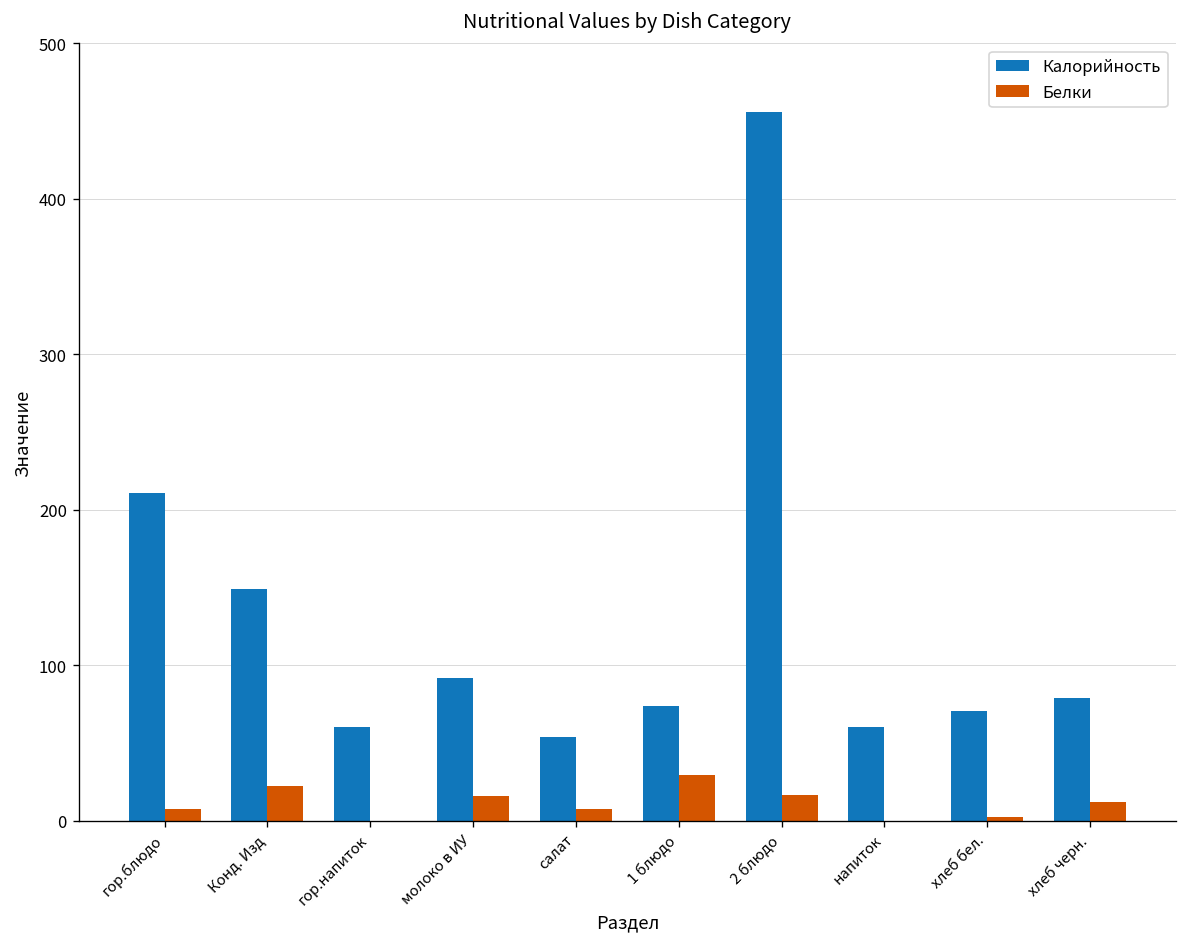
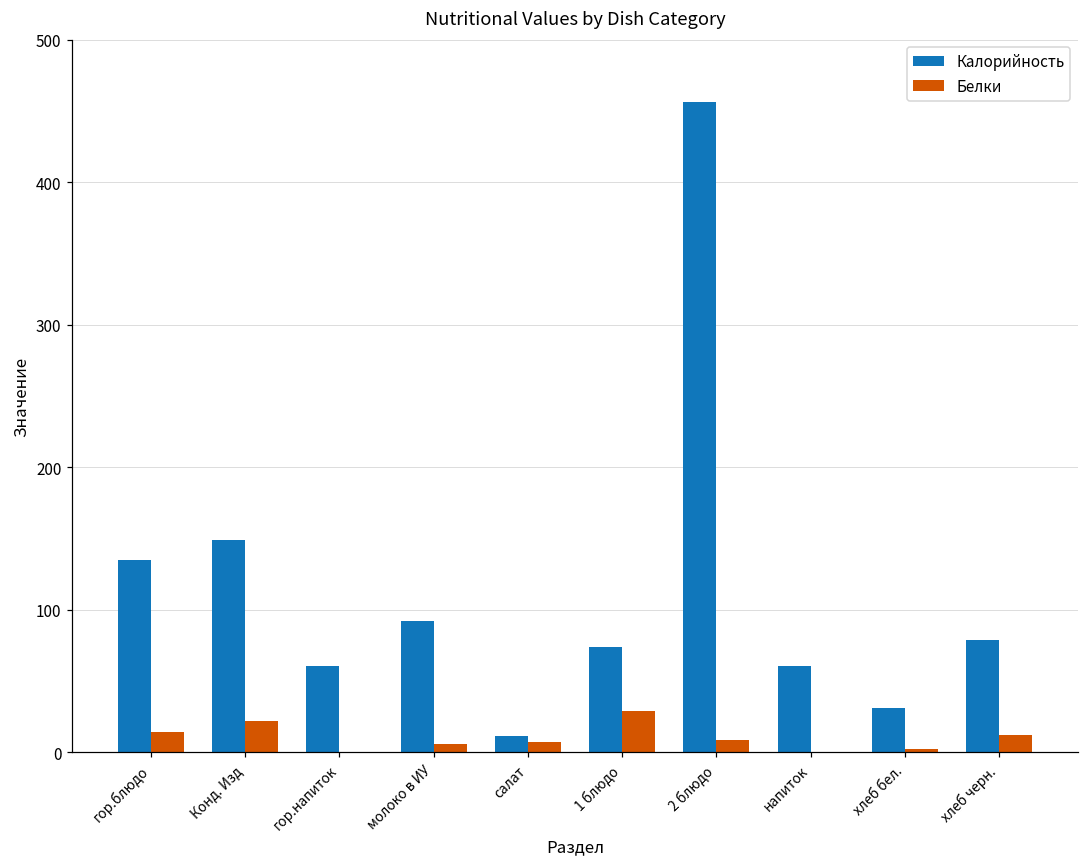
Калорийность, гор.блюдо: 211 -> 135
Белки, гор.блюдо: 8 -> 15
Белки, молоко в ИУ: 16 -> 6
Калорийность, салат: 54 -> 12
Белки, 2 блюдо: 17 -> 9
Калорийность, хлеб бел.: 71 -> 32
